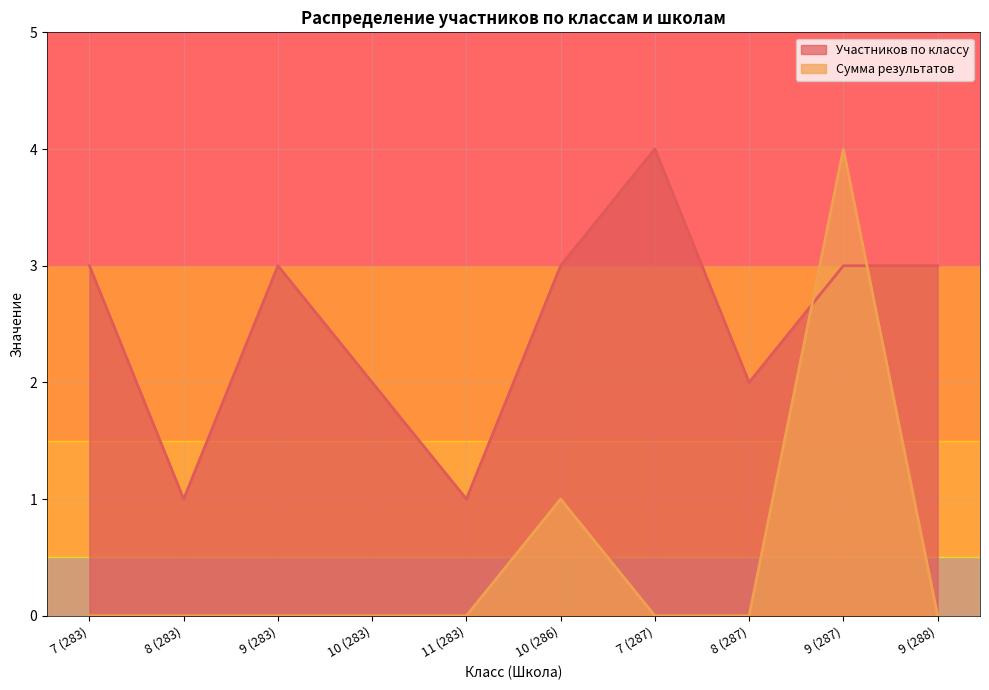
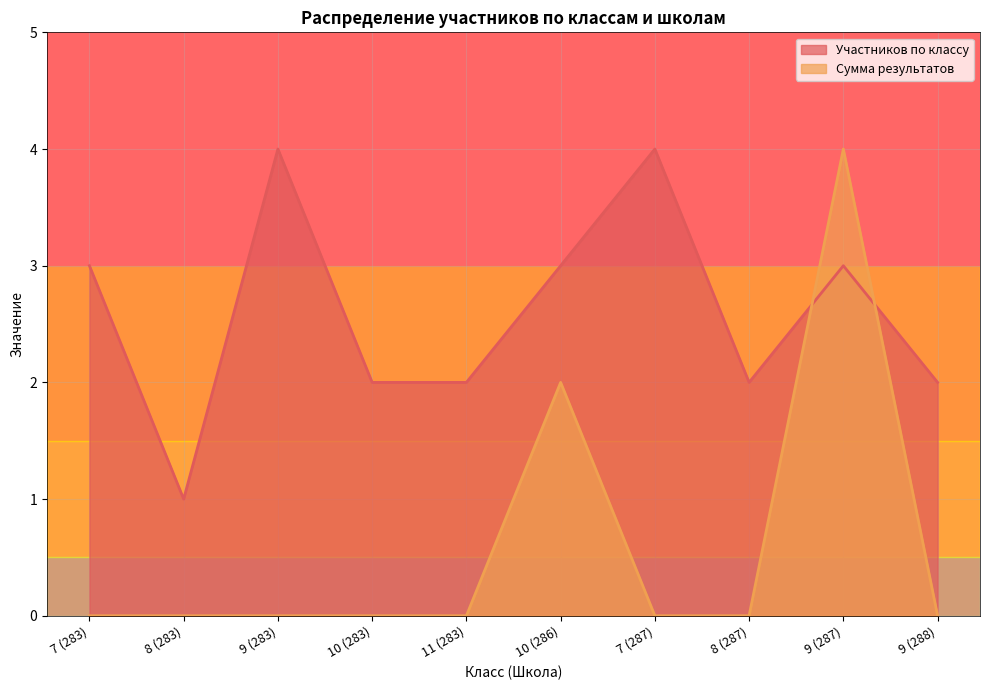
Участников по классу, 9 (283): 3 -> 4
Участников по классу, 11 (283): 1 -> 2
Сумма результатов, 10 (286): 1 -> 2
Участников по классу, 9 (288): 3 -> 2
